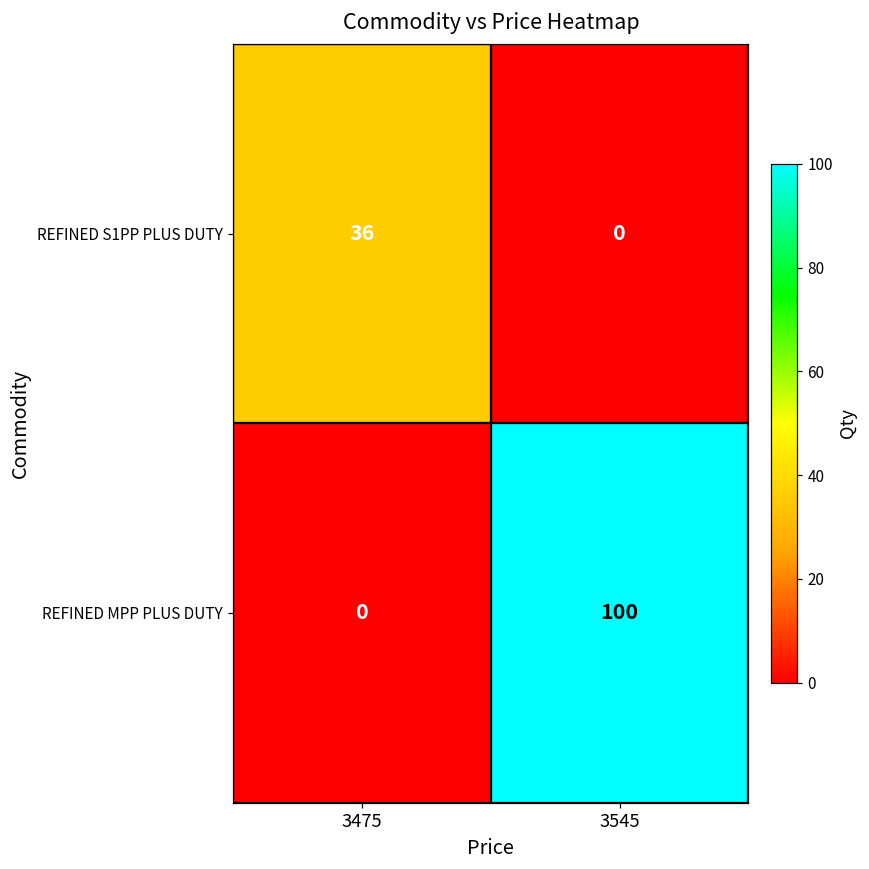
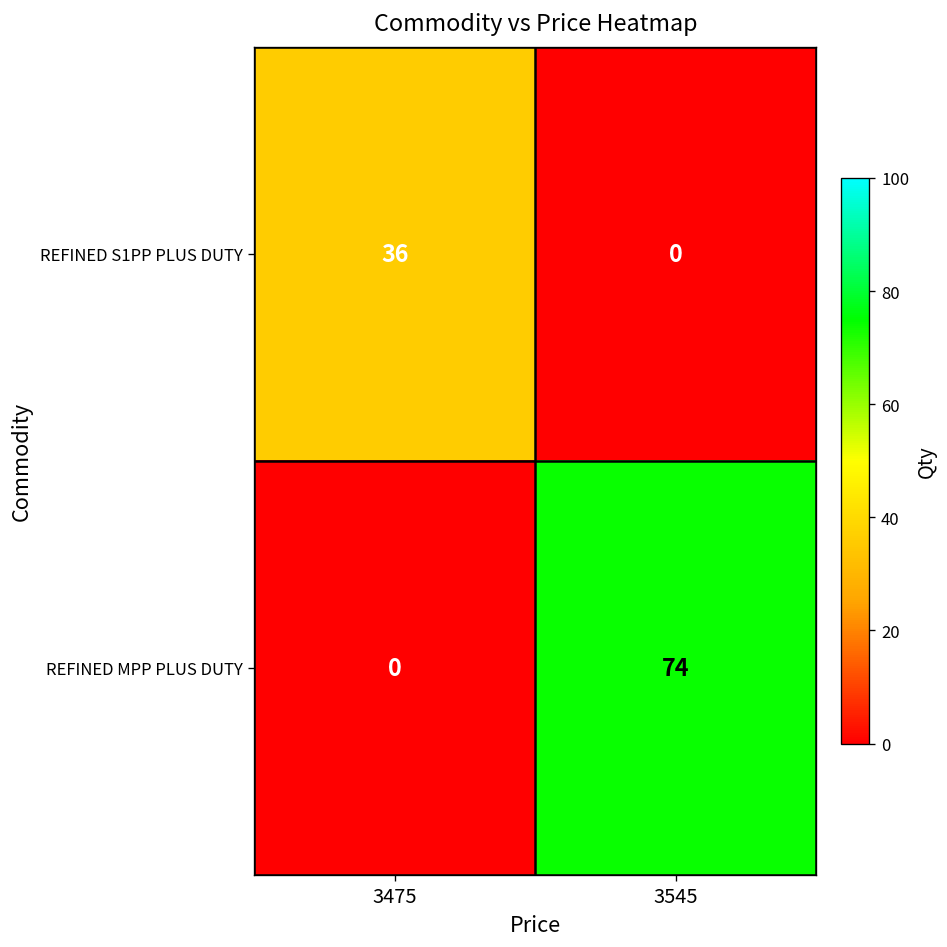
REFINED MPP PLUS DUTY, 3545: 100 -> 74
